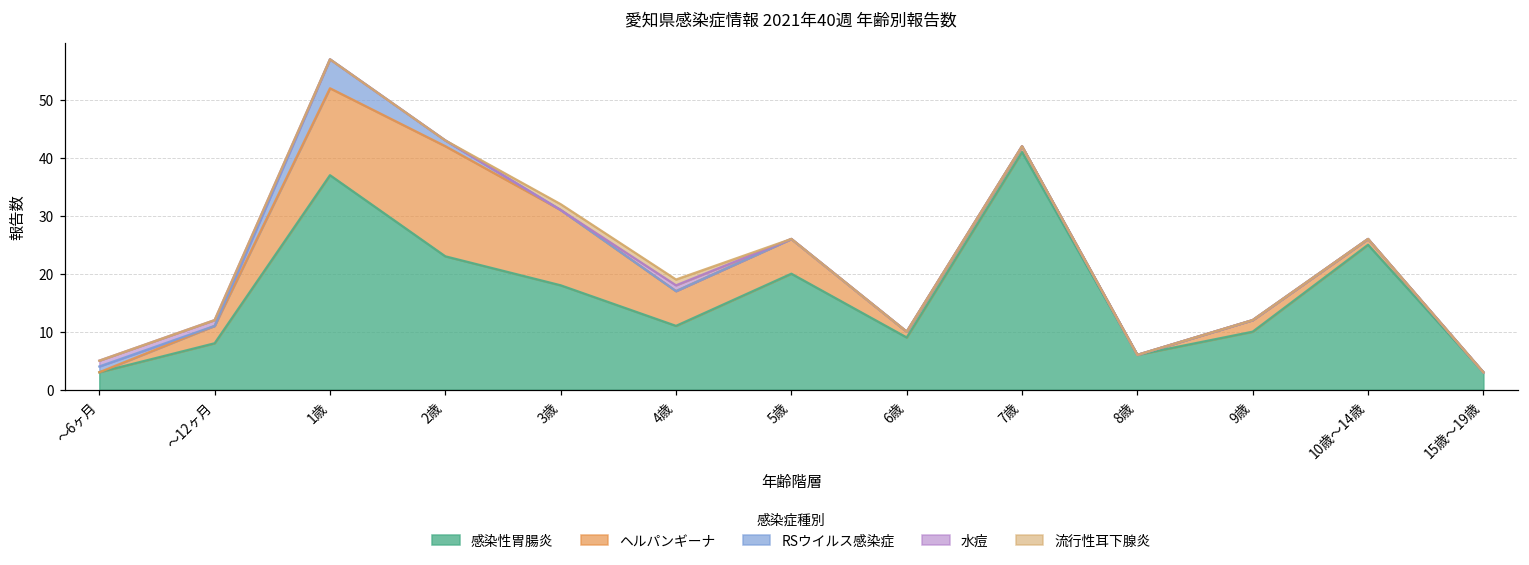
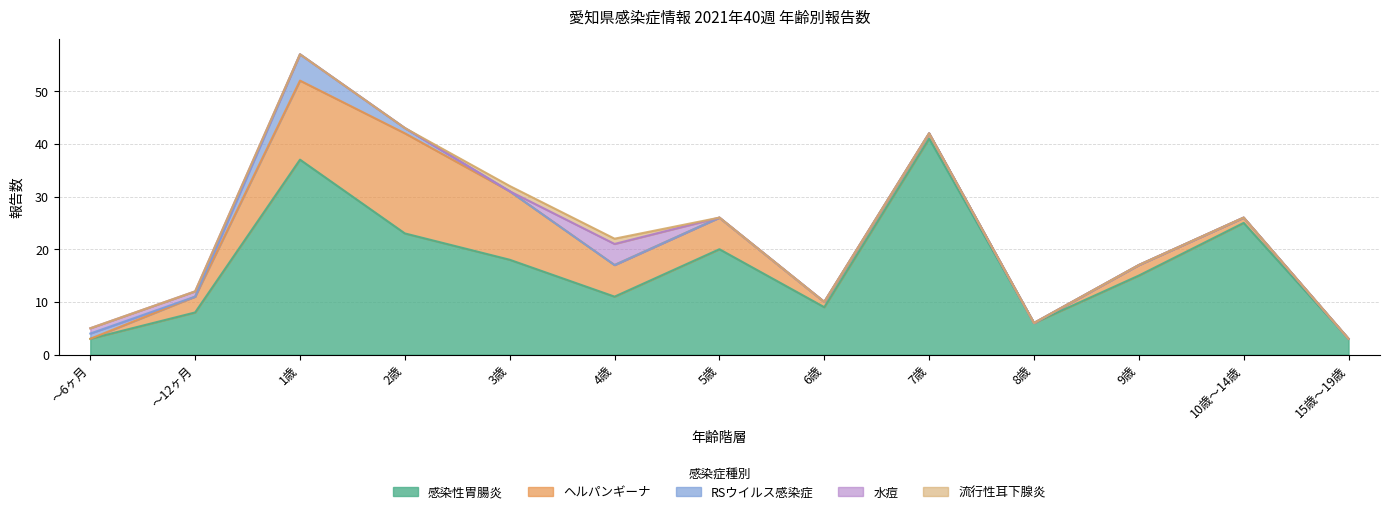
水痘, 4歳: 1 -> 4
感染性胃腸炎, 9歳: 10 -> 15
